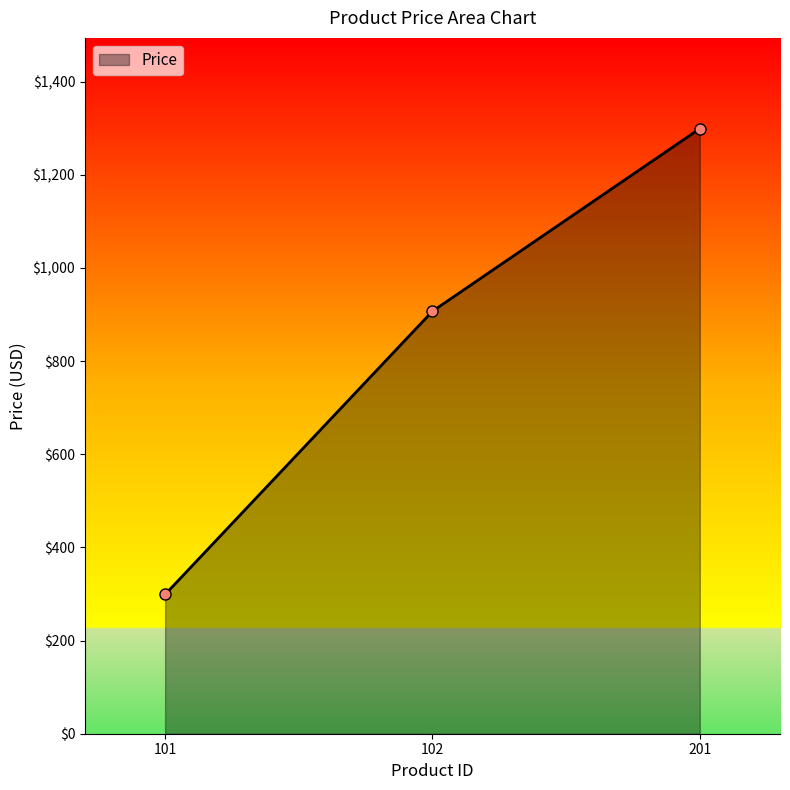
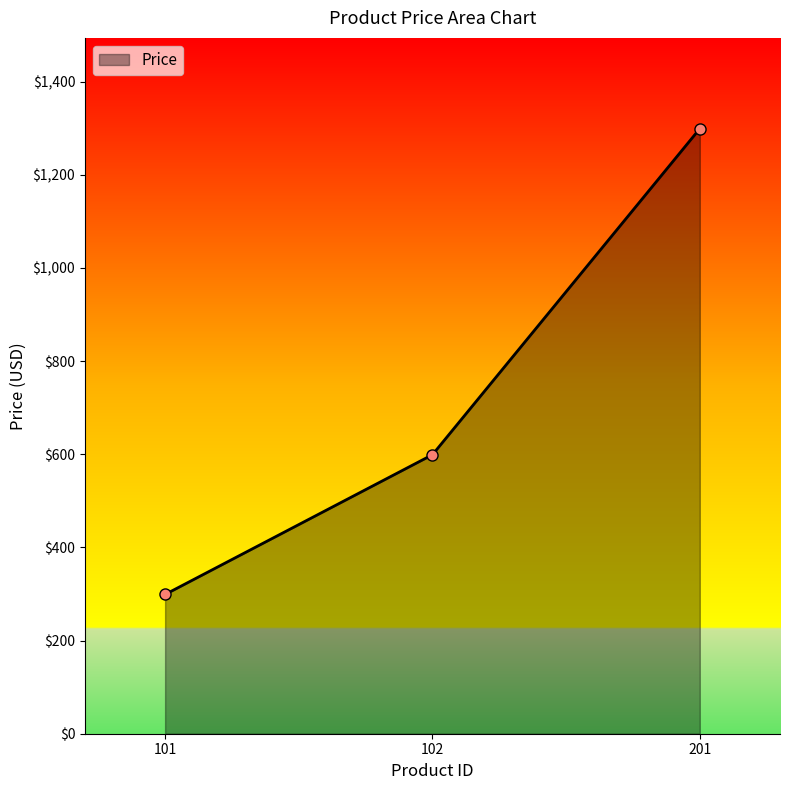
102: $910 -> $600
